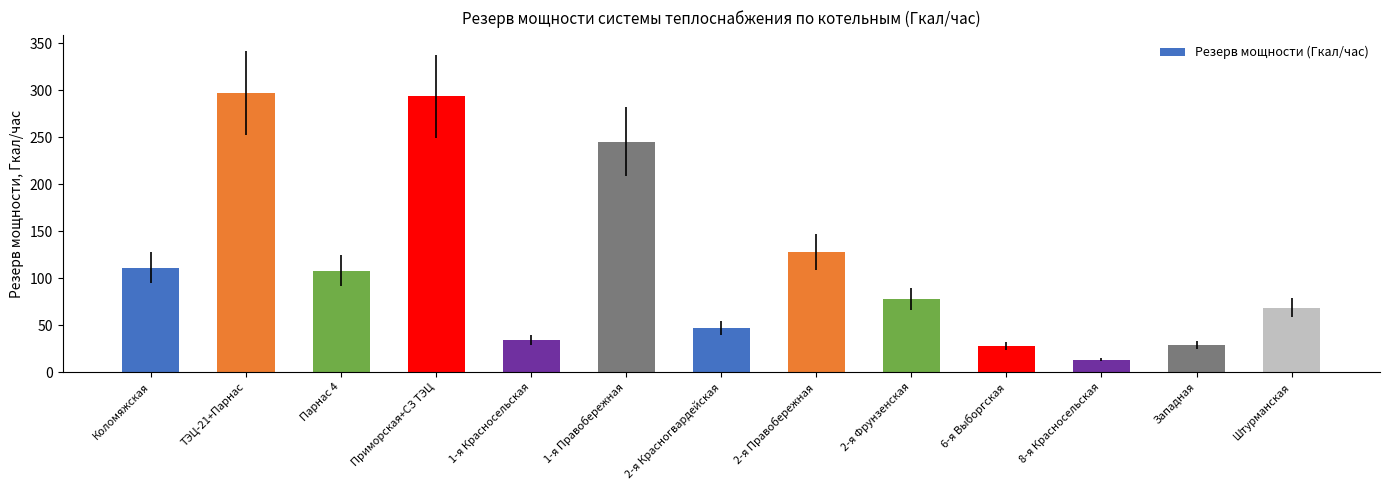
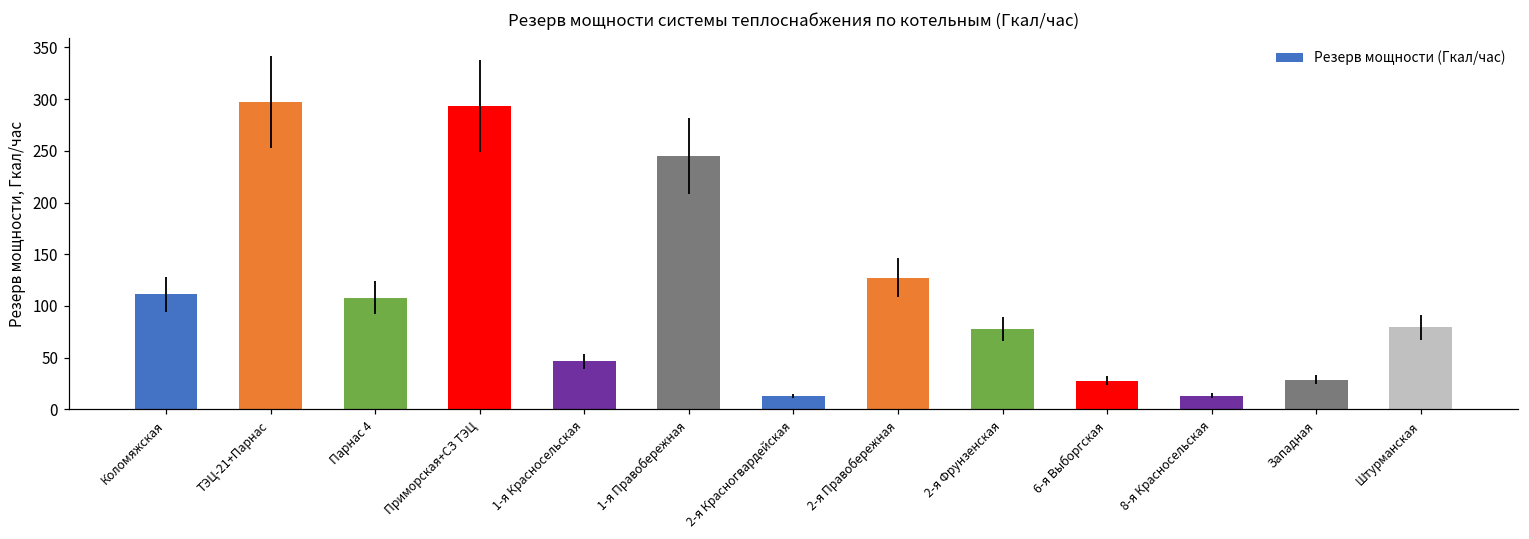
1-я Красносельская: 30 -> 50
2-я Красногвардейская: 50 -> 10
Штурманская: 70 -> 80
